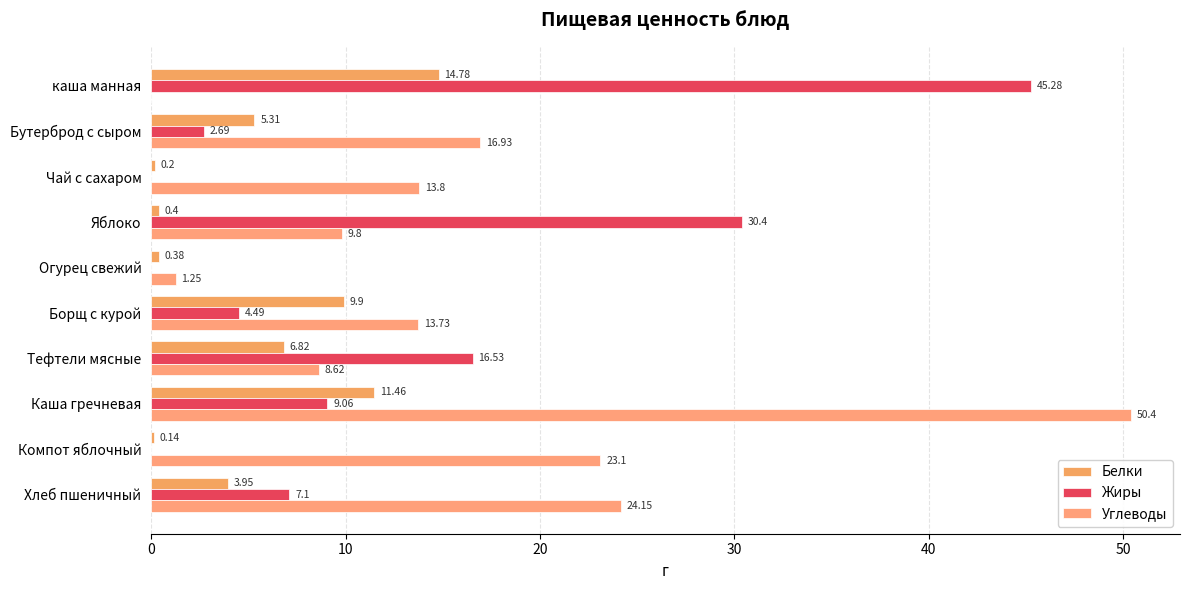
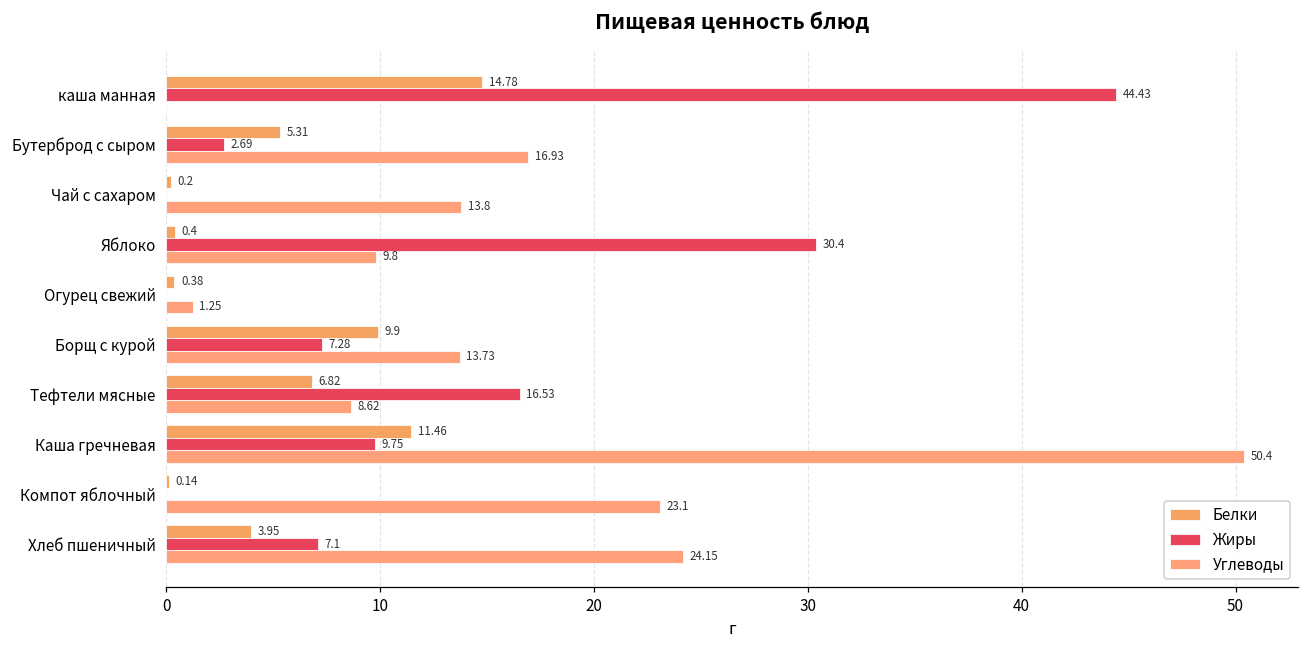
Жиры, каша манная: 45.28 -> 44.43
Жиры, Борщ с курой: 4.49 -> 7.28
Жиры, Каша гречневая: 9.06 -> 9.75
